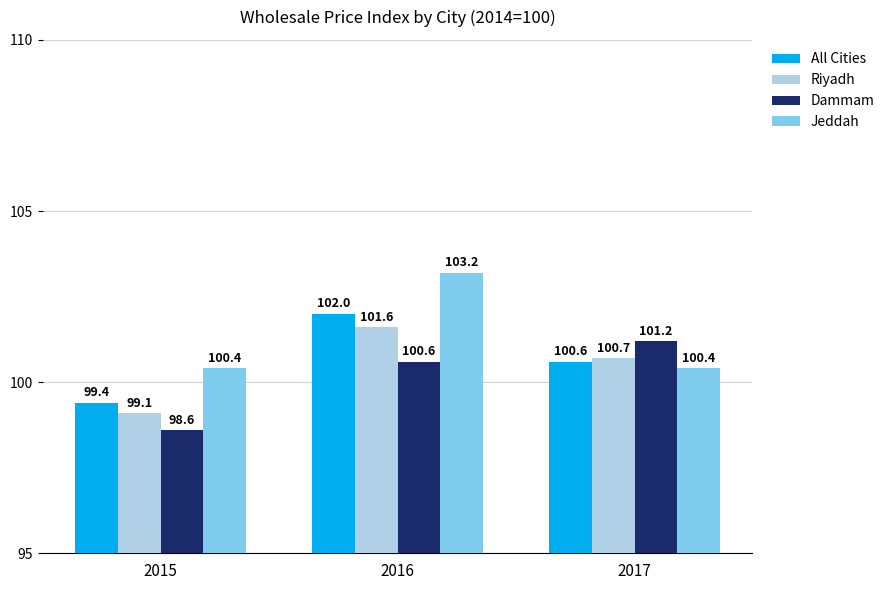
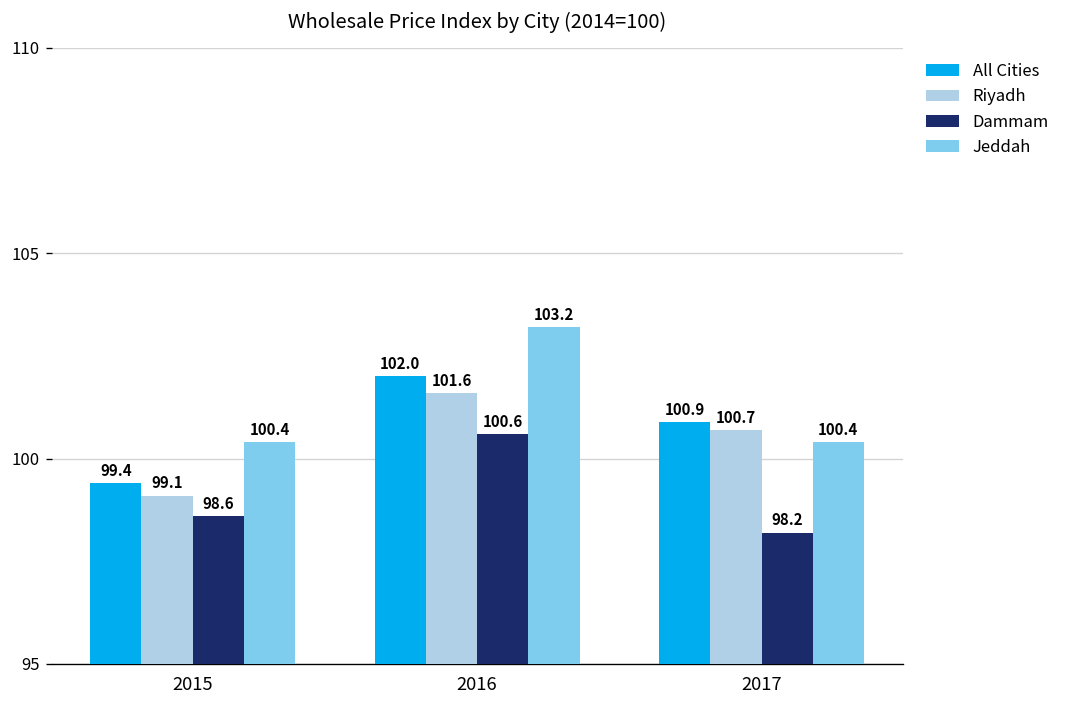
All Cities, 2017: 100.6 -> 100.9
Dammam, 2017: 101.2 -> 98.2
